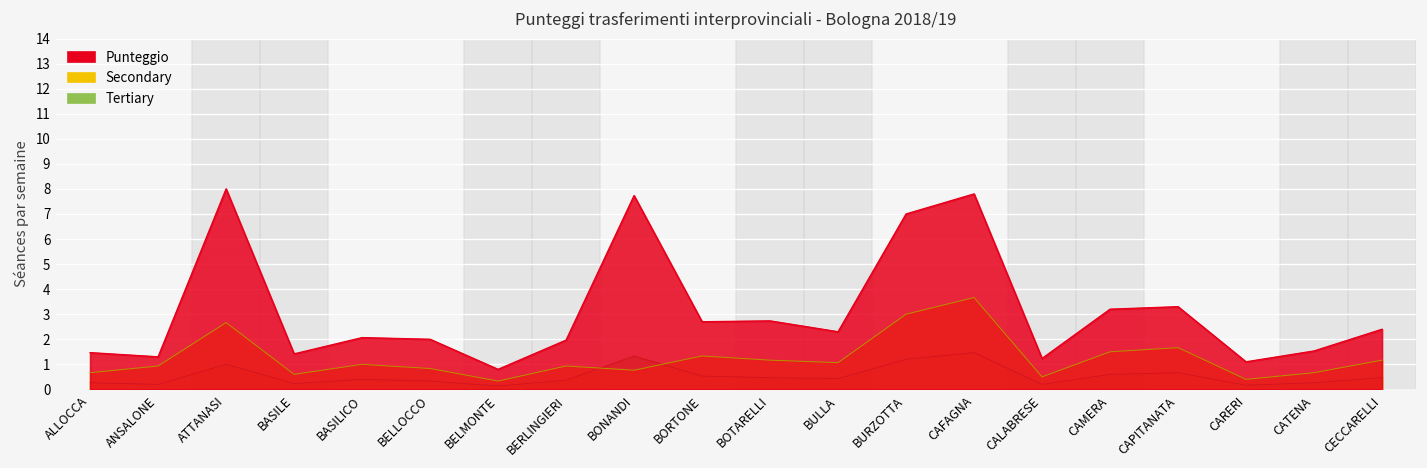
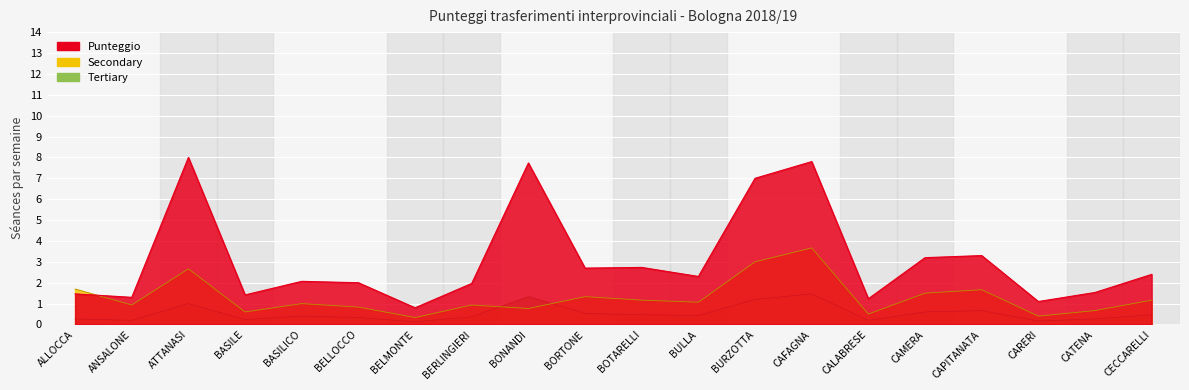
Secondary, ALLOCCA: 0.7 -> 1.7
